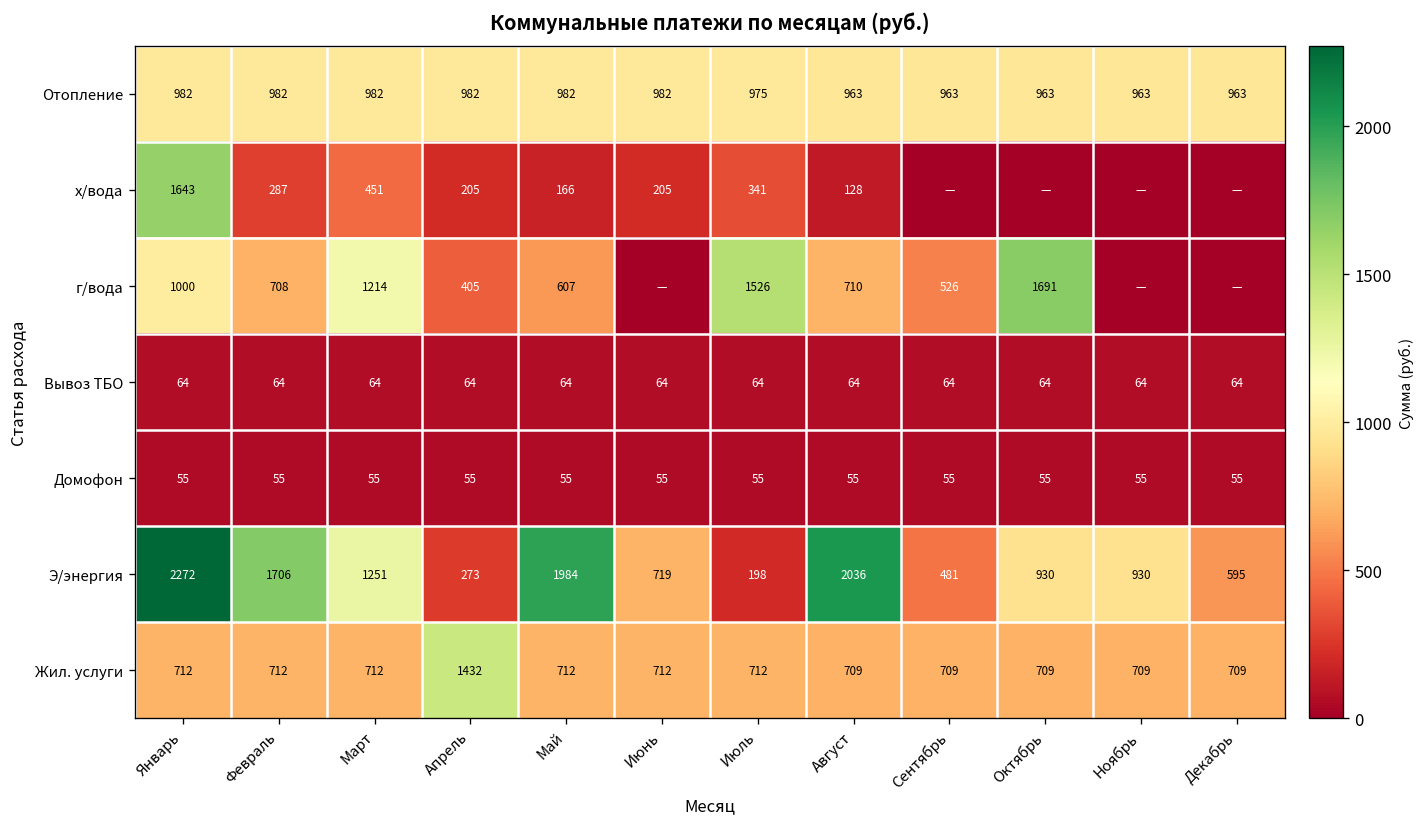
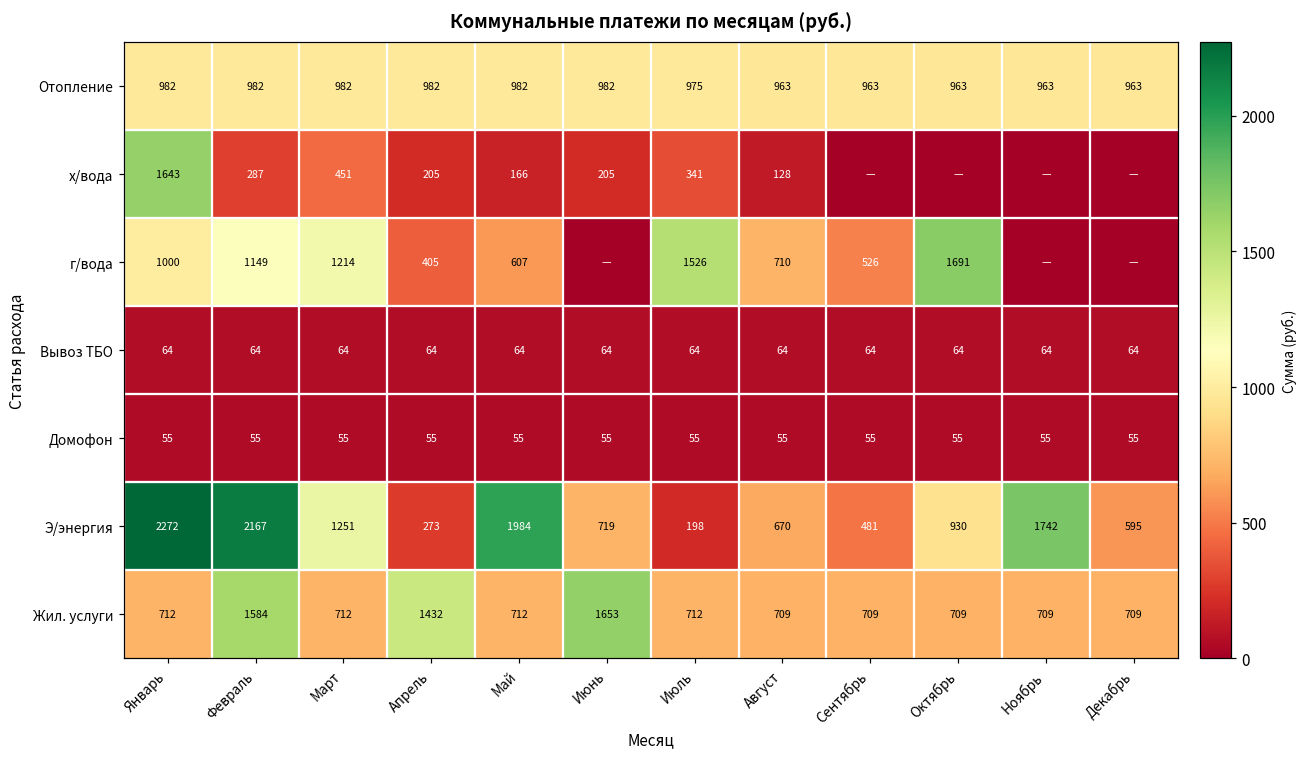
г/вода, Февраль: 708 -> 1149
Э/энергия, Февраль: 1706 -> 2167
Э/энергия, Август: 2036 -> 670
Э/энергия, Ноябрь: 930 -> 1742
Жил. услуги, Февраль: 712 -> 1584
Жил. услуги, Июнь: 712 -> 1653
